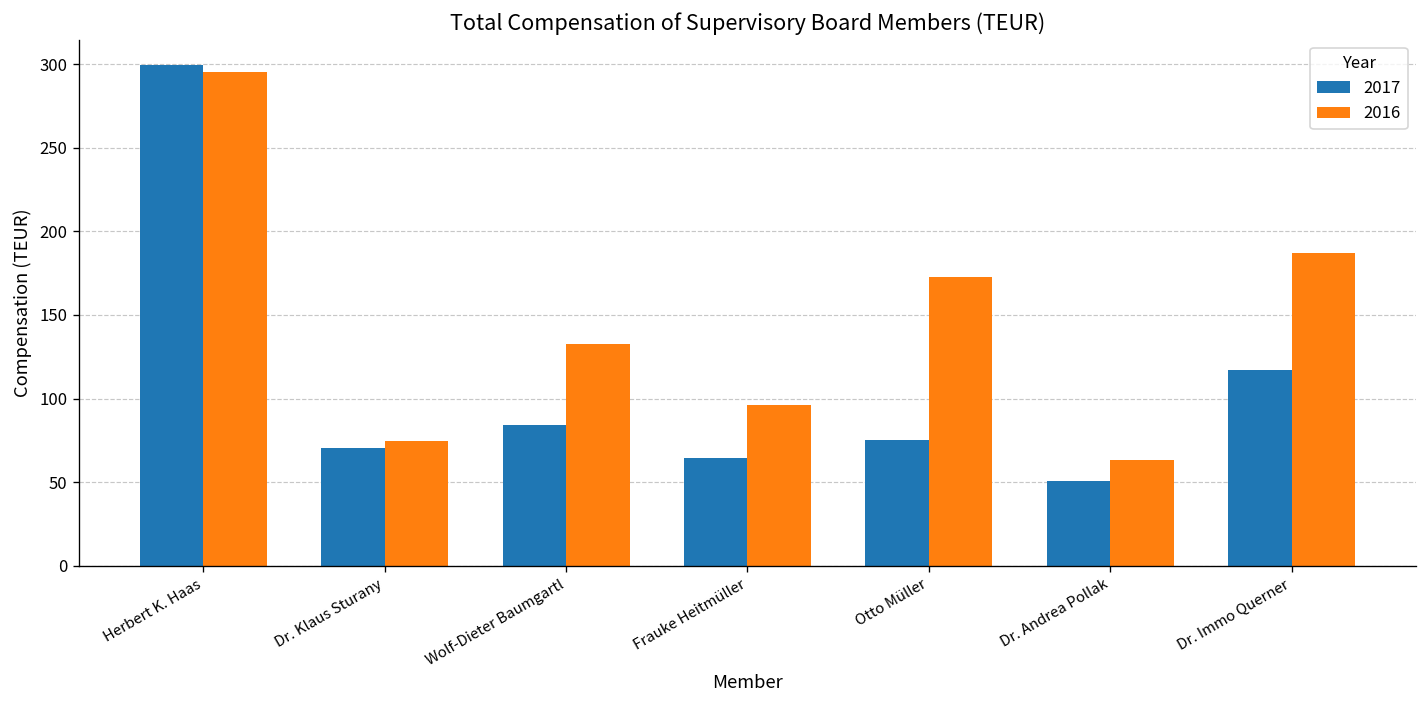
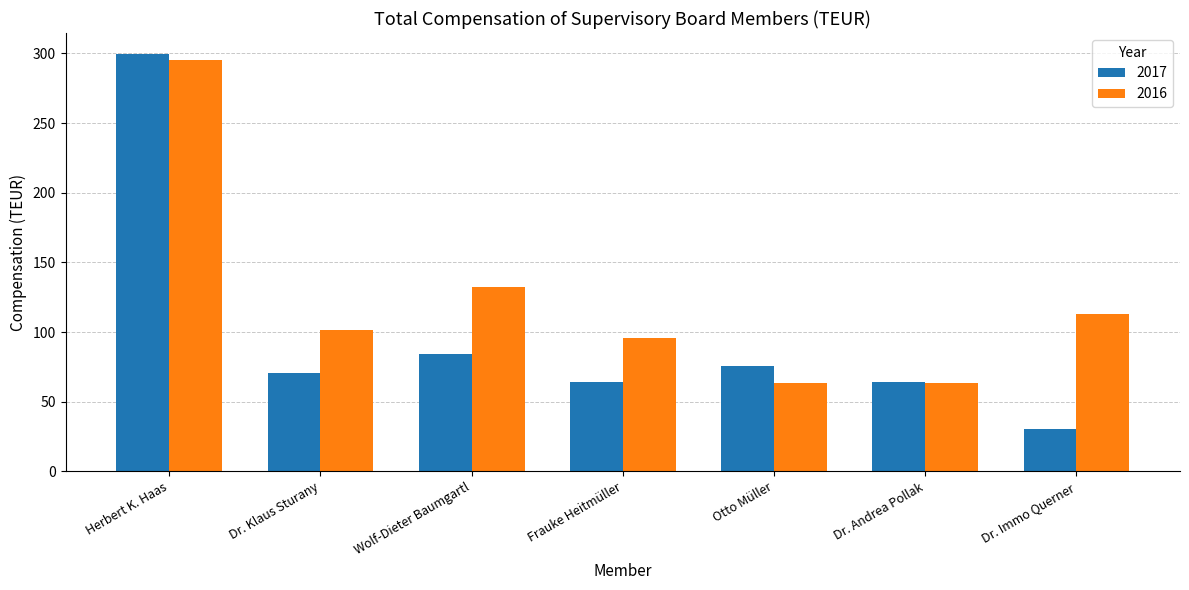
2016, Dr. Klaus Sturany: 74 -> 102
2016, Otto Müller: 172 -> 63
2017, Dr. Andrea Pollak: 51 -> 64
2017, Dr. Immo Querner: 117 -> 30
2016, Dr. Immo Querner: 187 -> 113
